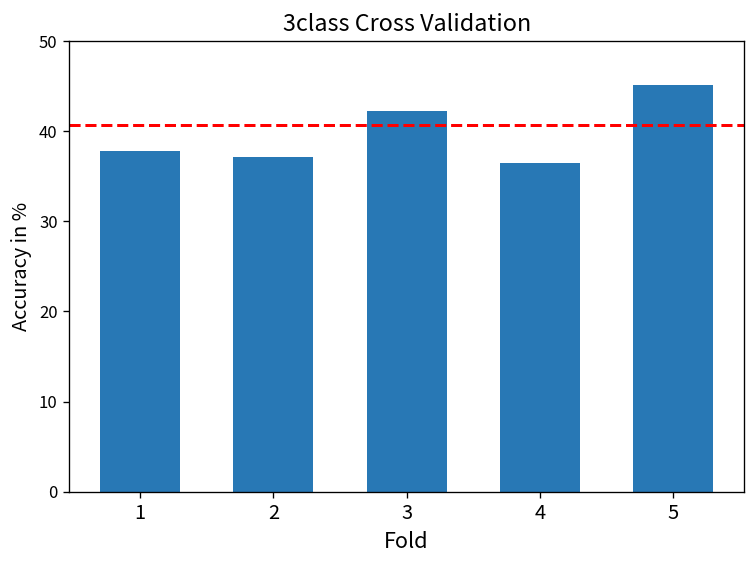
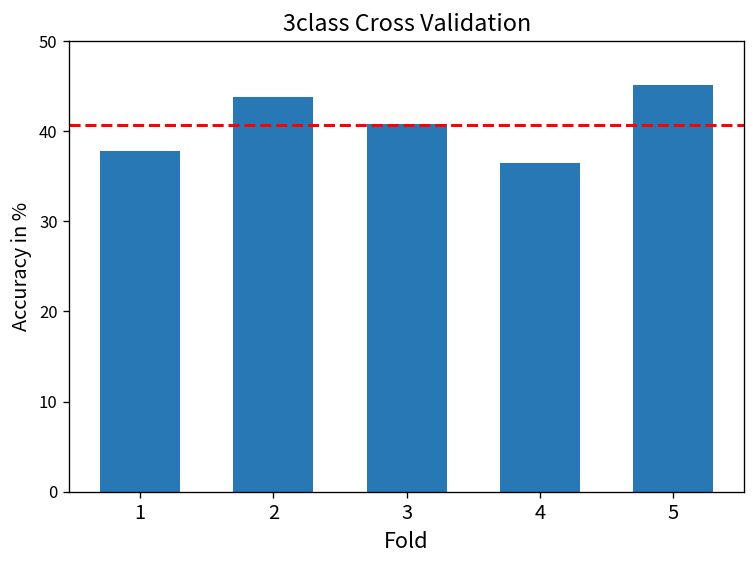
2: 37 -> 44
3: 42 -> 41
